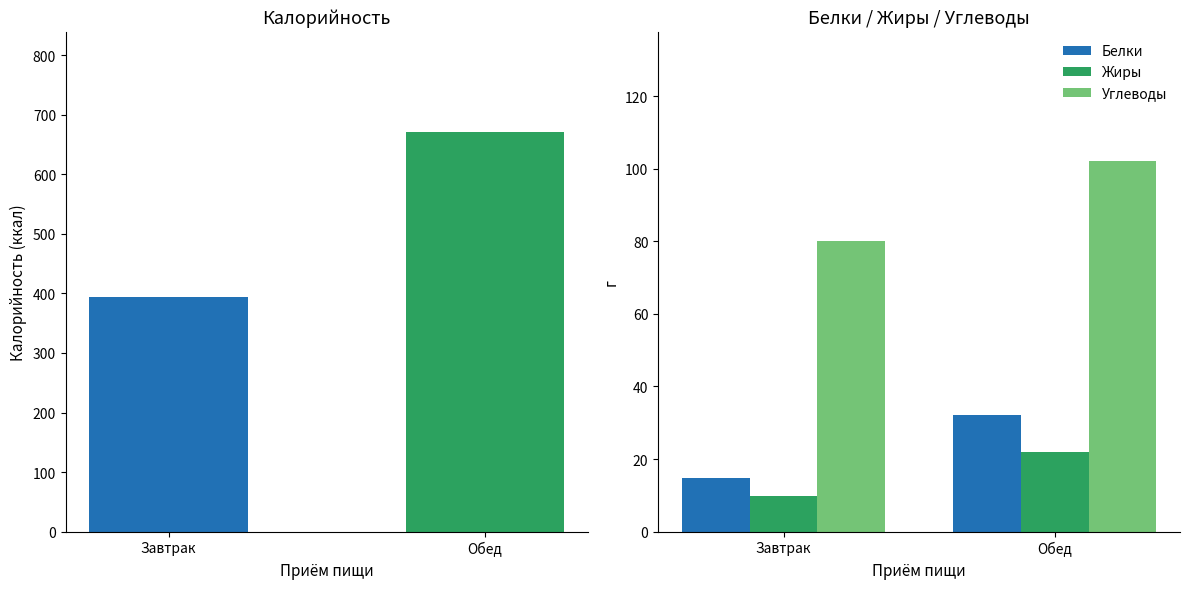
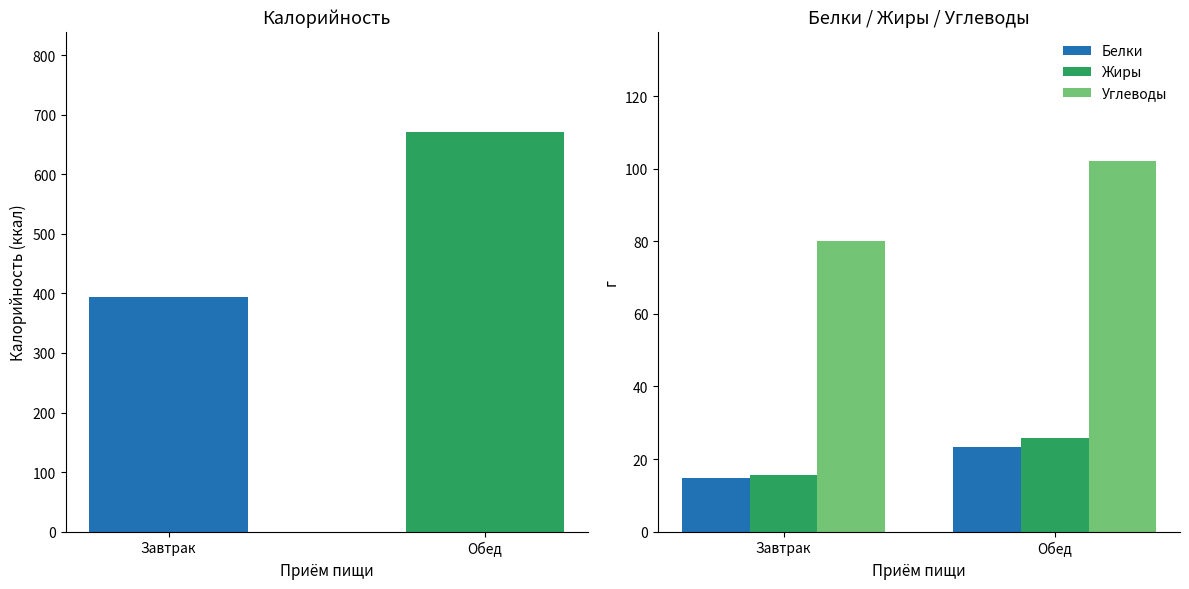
Белки / Жиры / Углеводы, Жиры, Завтрак: 10 -> 16
Белки / Жиры / Углеводы, Белки, Обед: 32 -> 23
Белки / Жиры / Углеводы, Жиры, Обед: 22 -> 26
